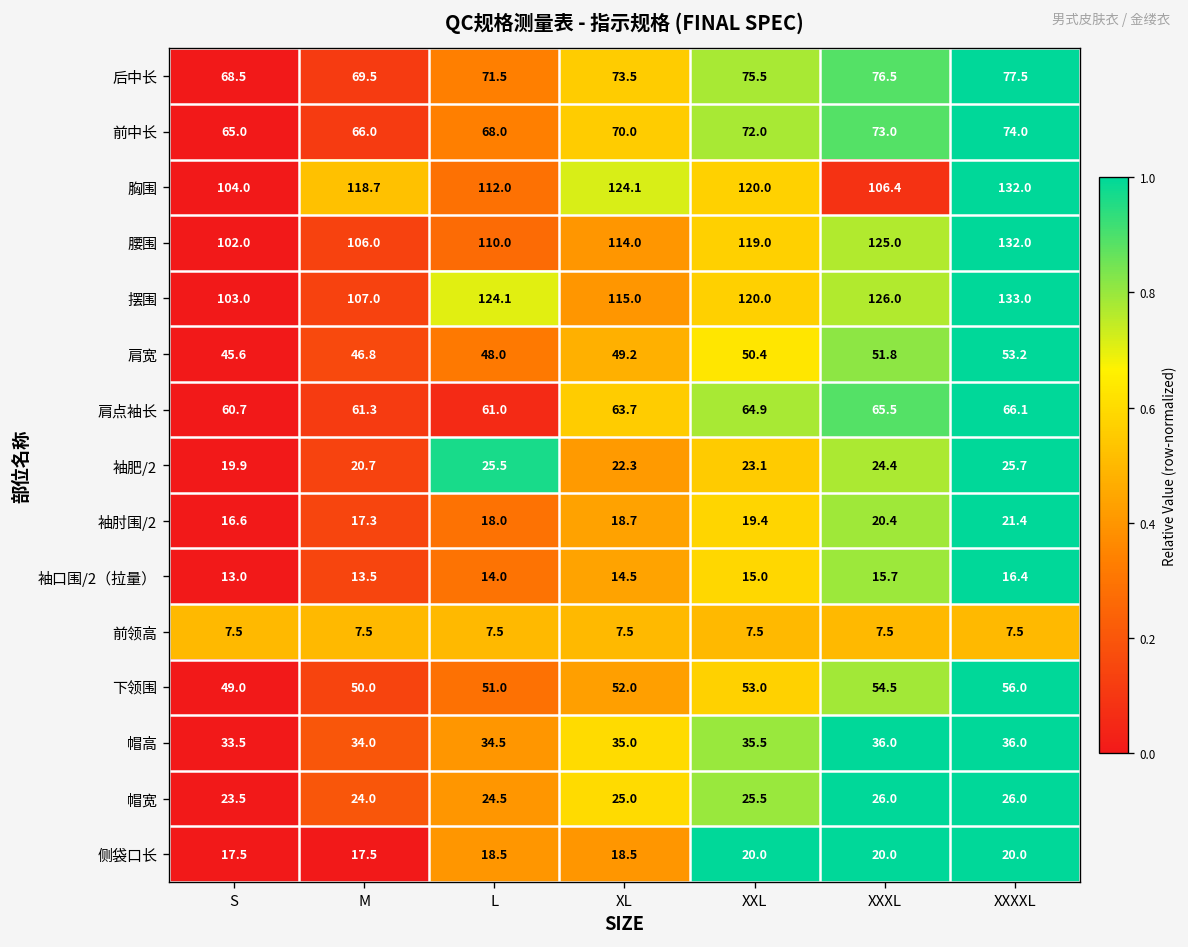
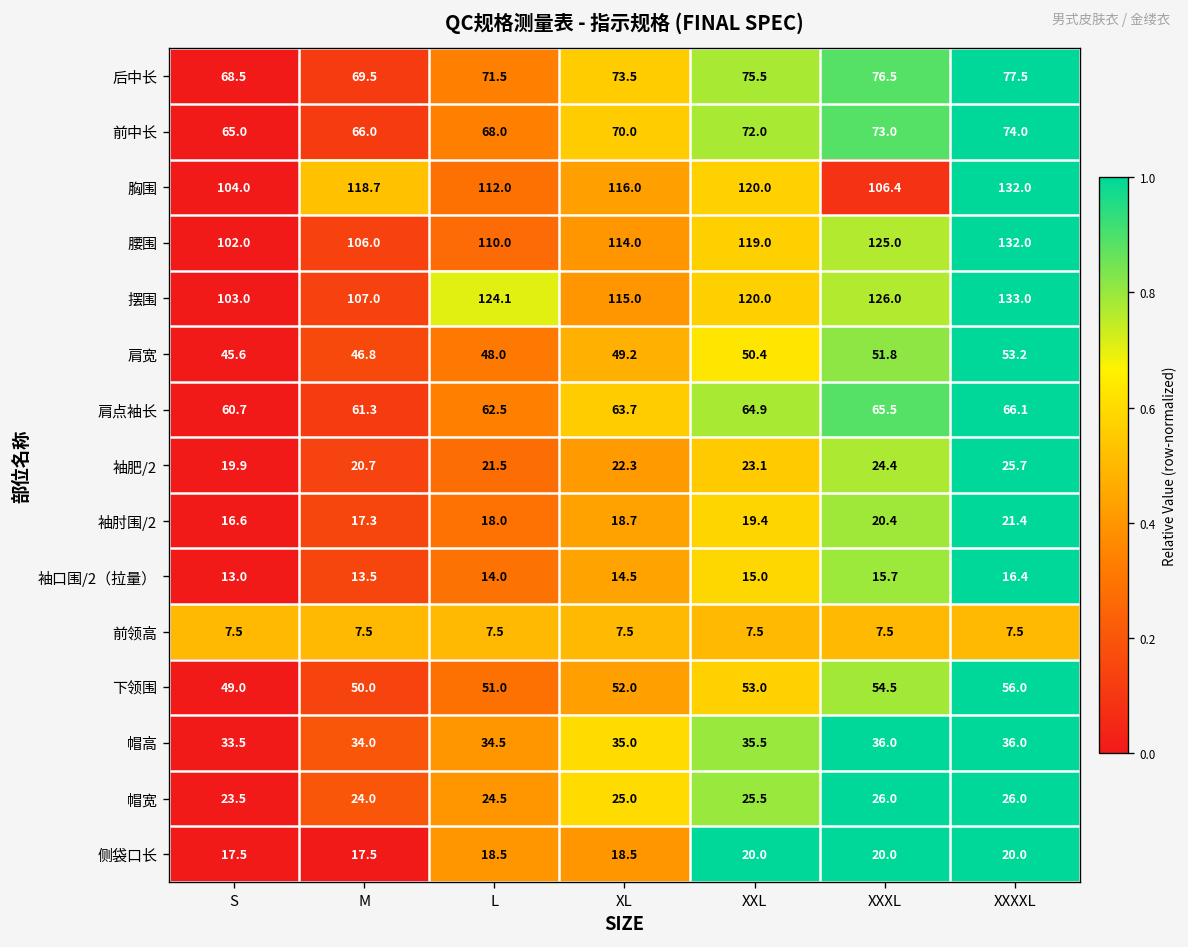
胸围, XL: 124.1 -> 116.0
肩点袖长, L: 61.0 -> 62.5
袖肥/2, L: 25.5 -> 21.5
